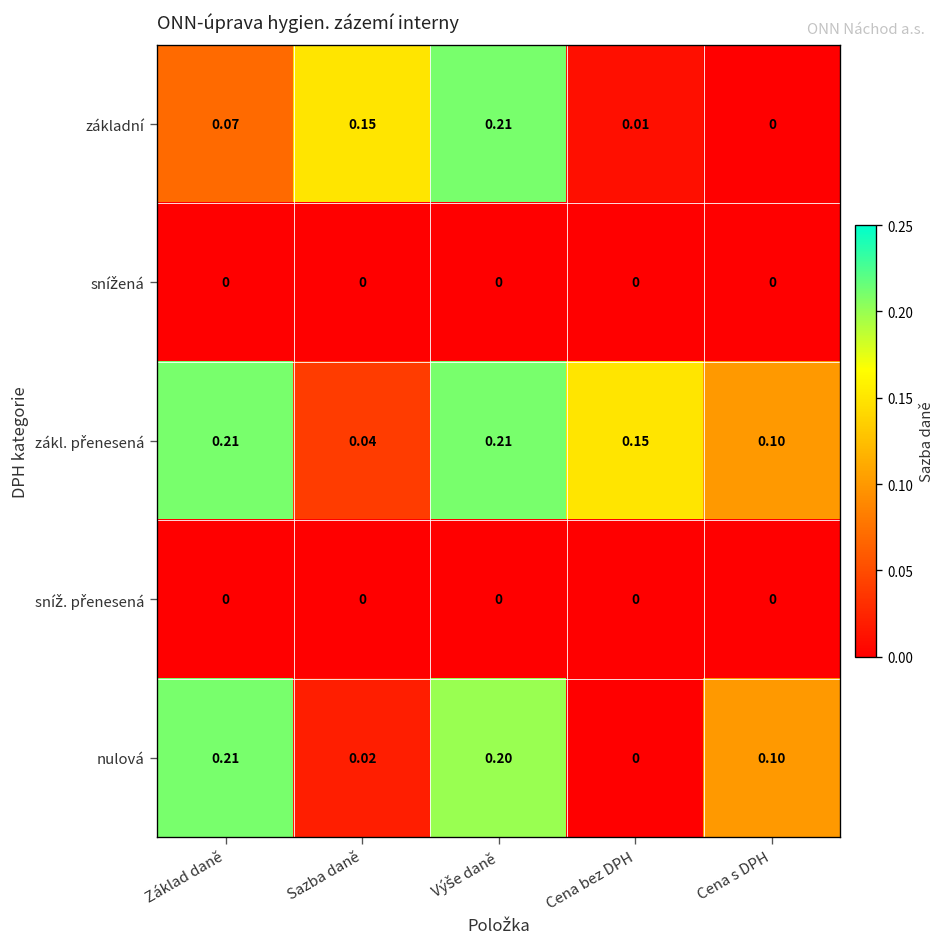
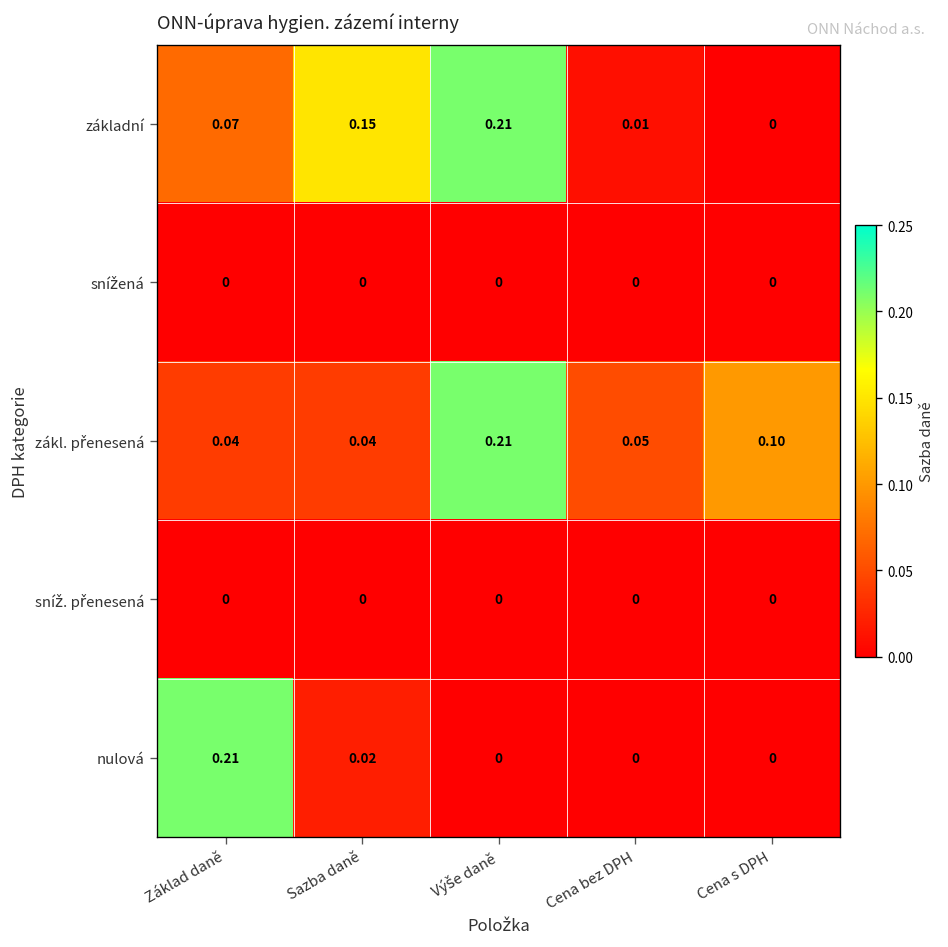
zákl. přenesená, Základ daně: 0.21 -> 0.04
zákl. přenesená, Cena bez DPH: 0.15 -> 0.05
nulová, Výše daně: 0.20 -> 0
nulová, Cena s DPH: 0.10 -> 0
